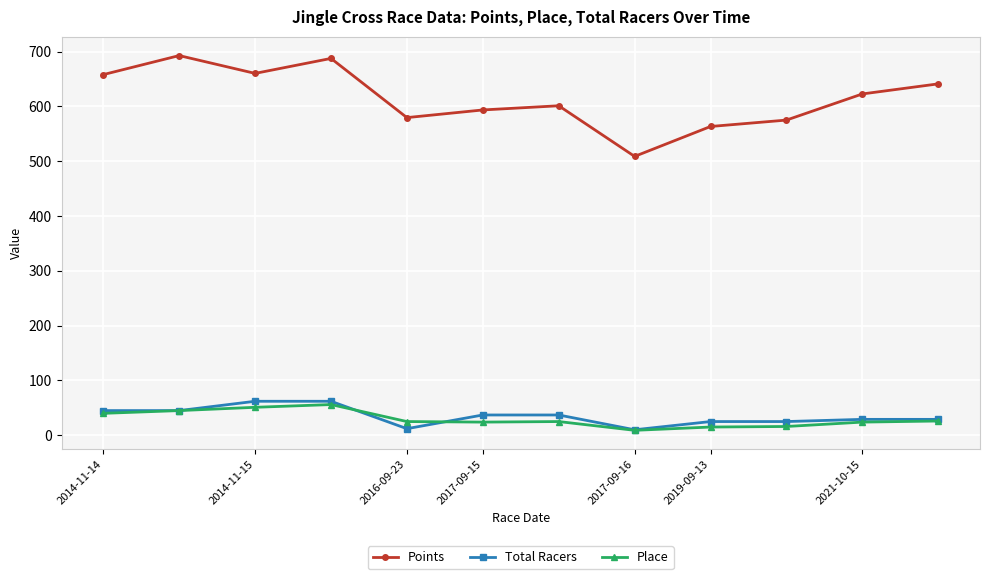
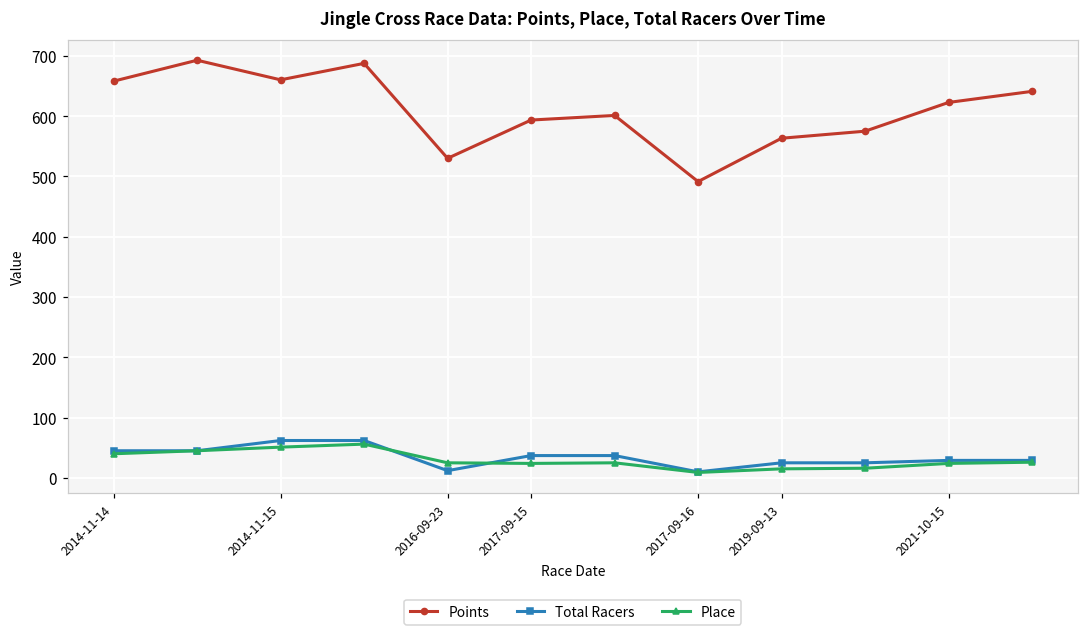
Points, 2016-09-23: 580 -> 530
Points, 2017-09-16: 510 -> 490
